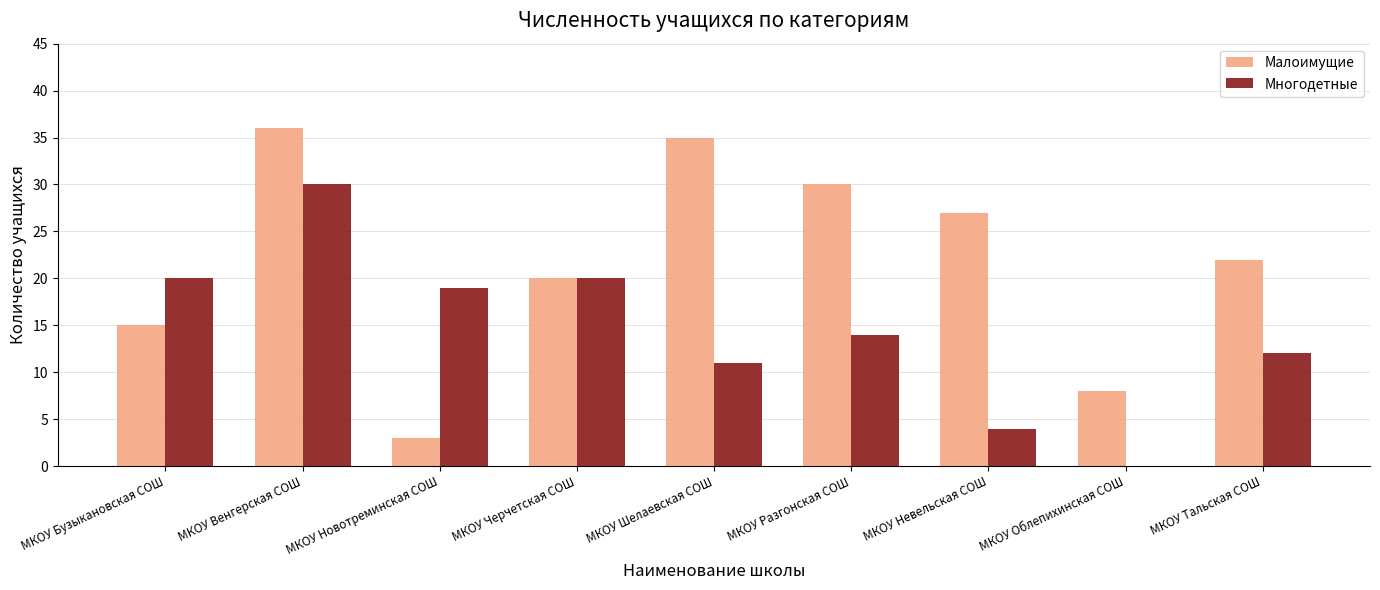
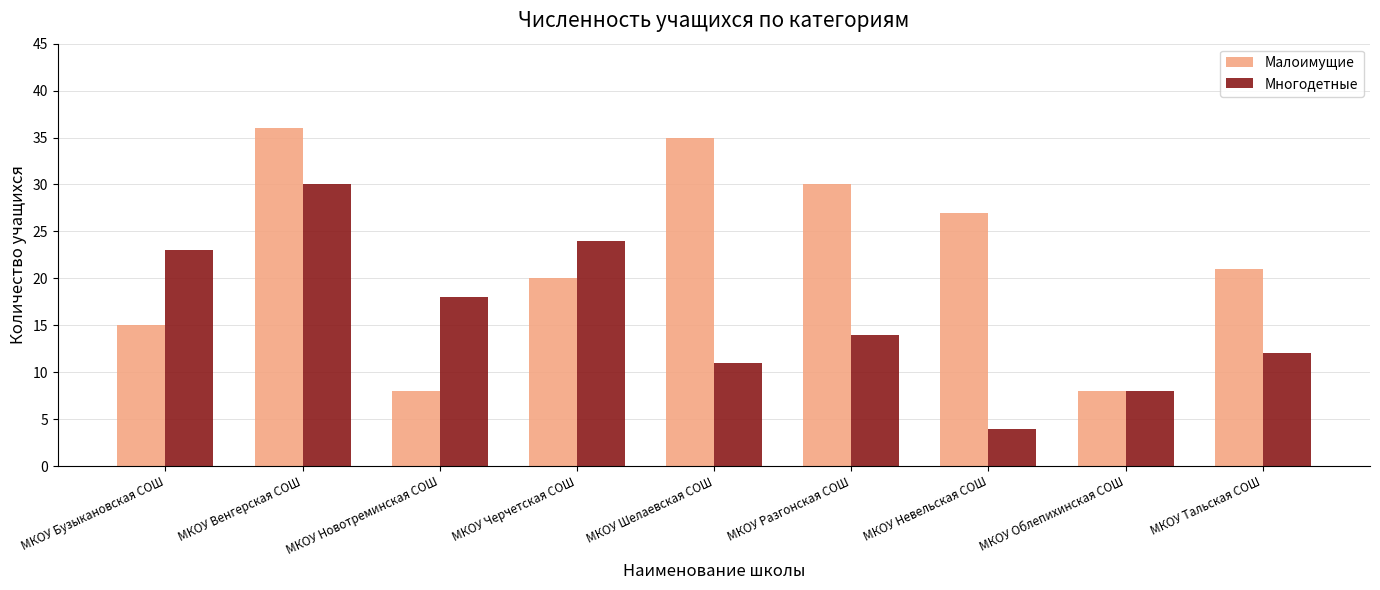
Многодетные, МКОУ Бузыкановская СОШ: 20 -> 23
Малоимущие, МКОУ Новотреминская СОШ: 3 -> 8
Многодетные, МКОУ Новотреминская СОШ: 19 -> 18
Многодетные, МКОУ Черчетская СОШ: 20 -> 24
Многодетные, МКОУ Облепихинская СОШ: 0 -> 8
Малоимущие, МКОУ Тальская СОШ: 22 -> 21
